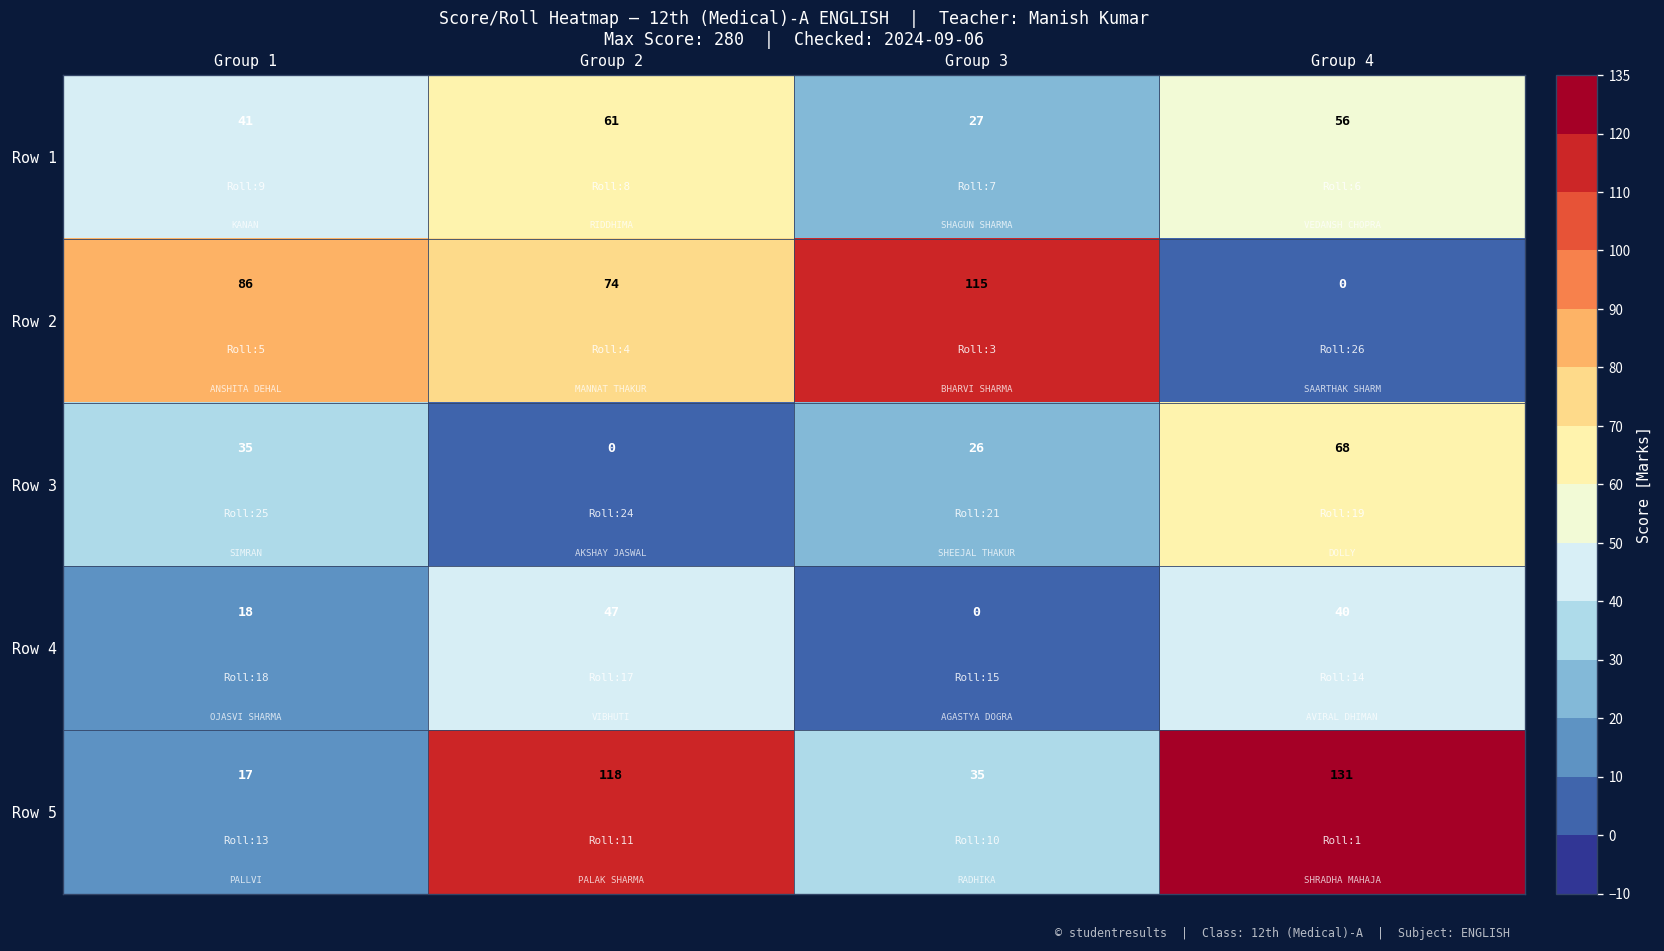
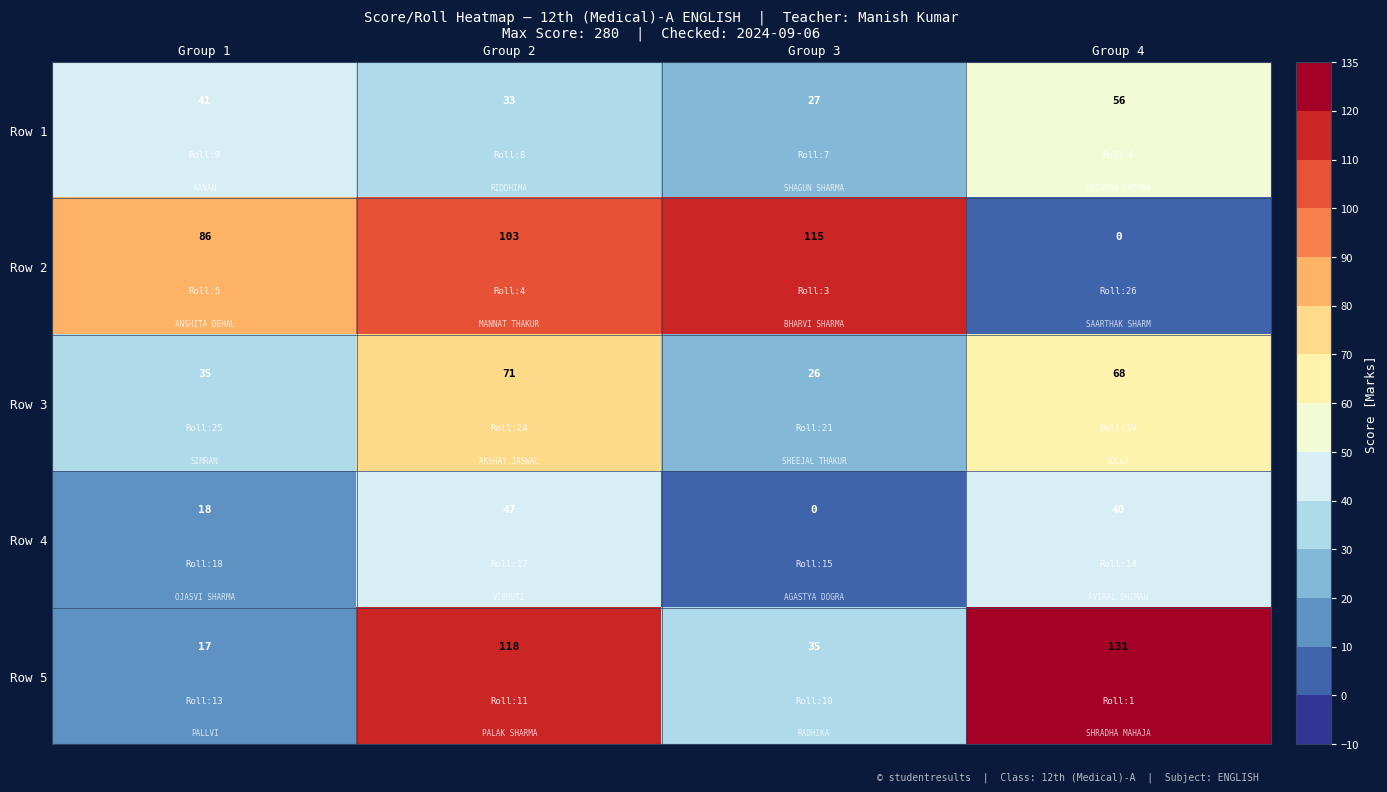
Row 1, Group 2: 61 -> 33
Row 2, Group 2: 74 -> 103
Row 3, Group 2: 0 -> 71
